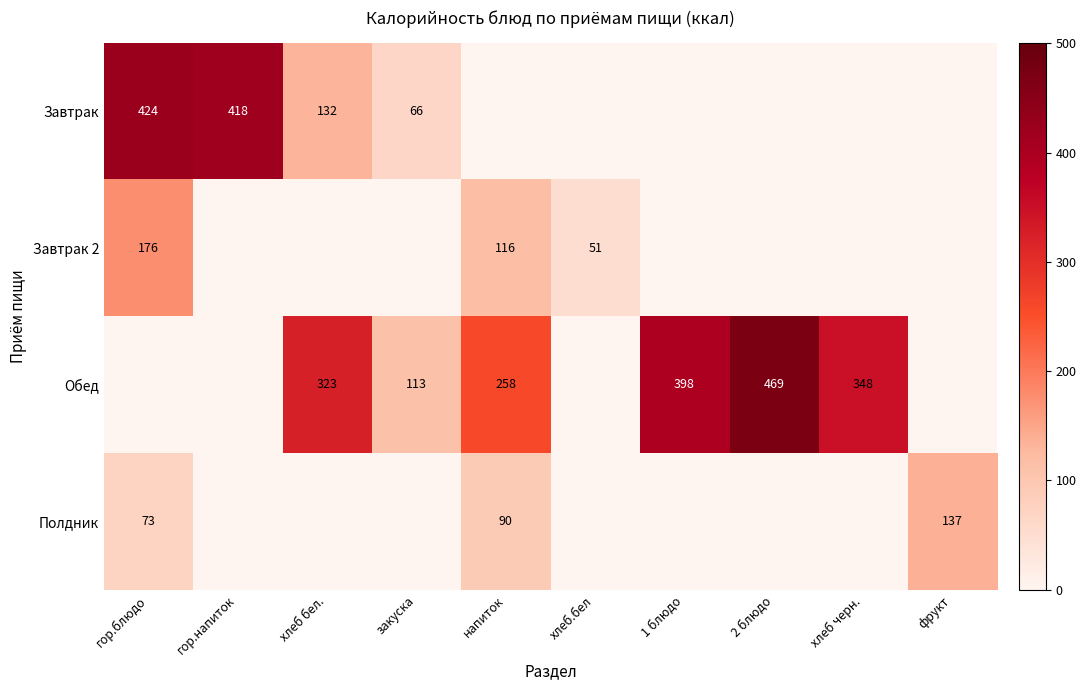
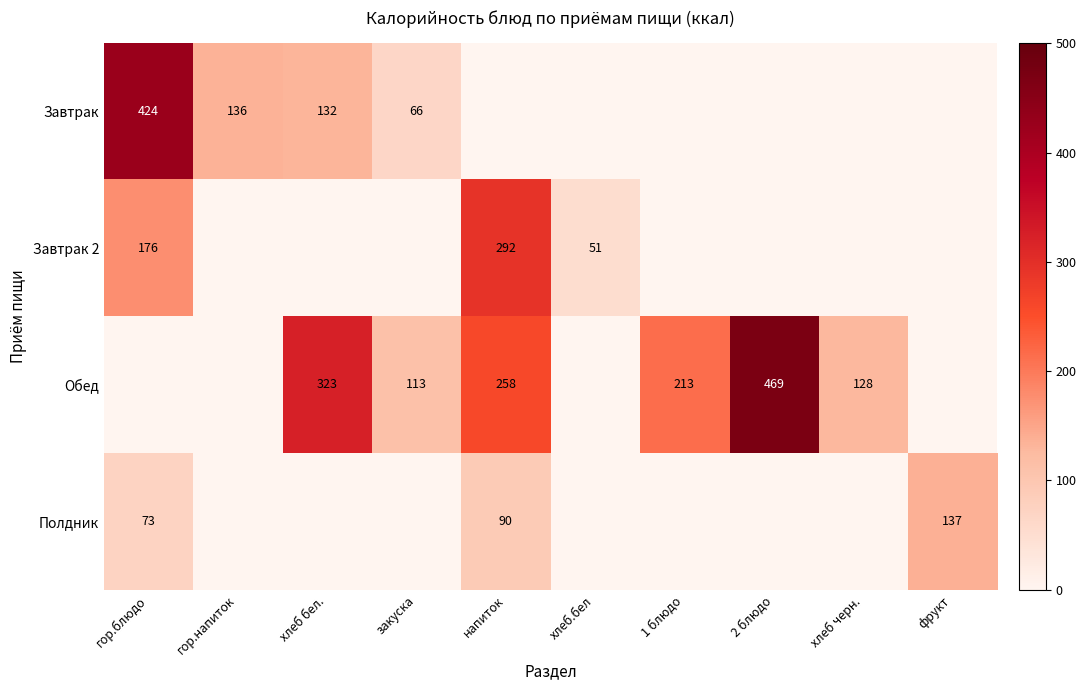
Завтрак, гор.напиток: 418 -> 136
Завтрак 2, напиток: 116 -> 292
Обед, 1 блюдо: 398 -> 213
Обед, хлеб черн.: 348 -> 128
